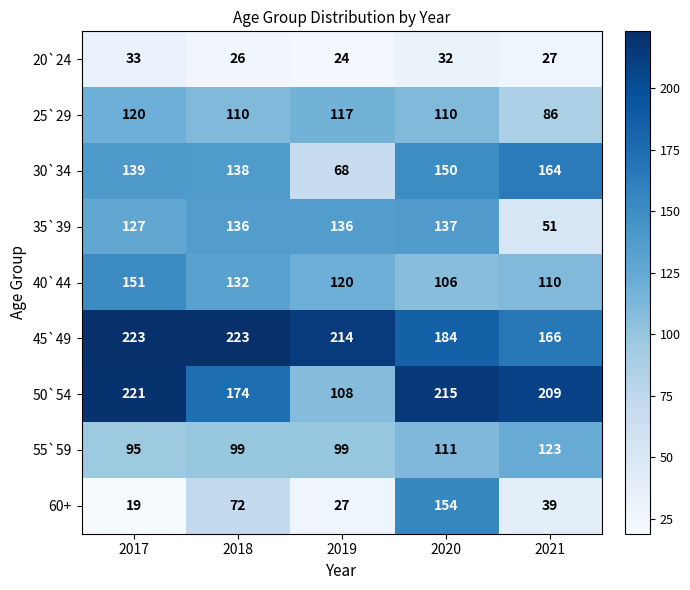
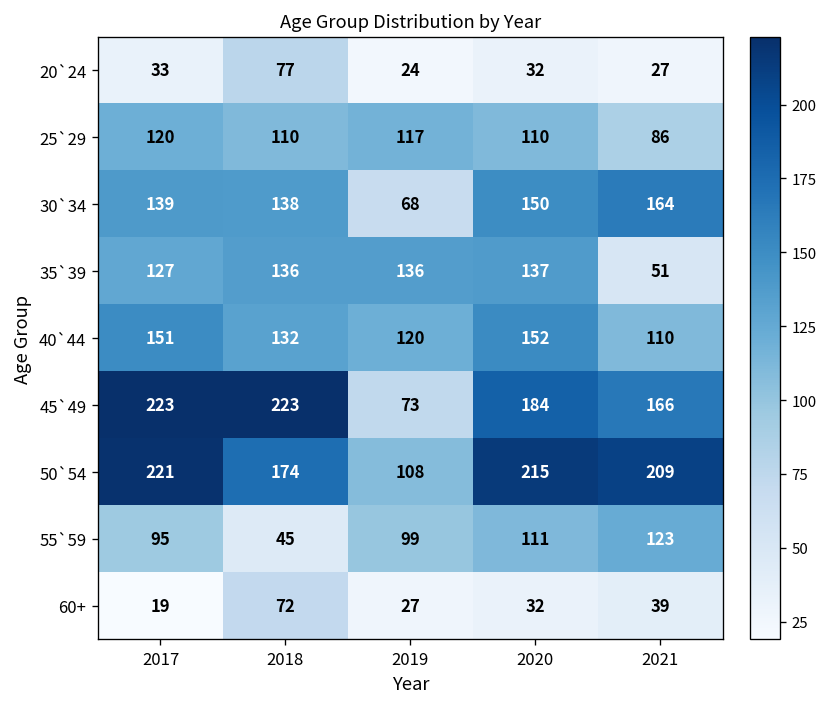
20`24, 2018: 26 -> 77
40`44, 2020: 106 -> 152
45`49, 2019: 214 -> 73
55`59, 2018: 99 -> 45
60+, 2020: 154 -> 32
